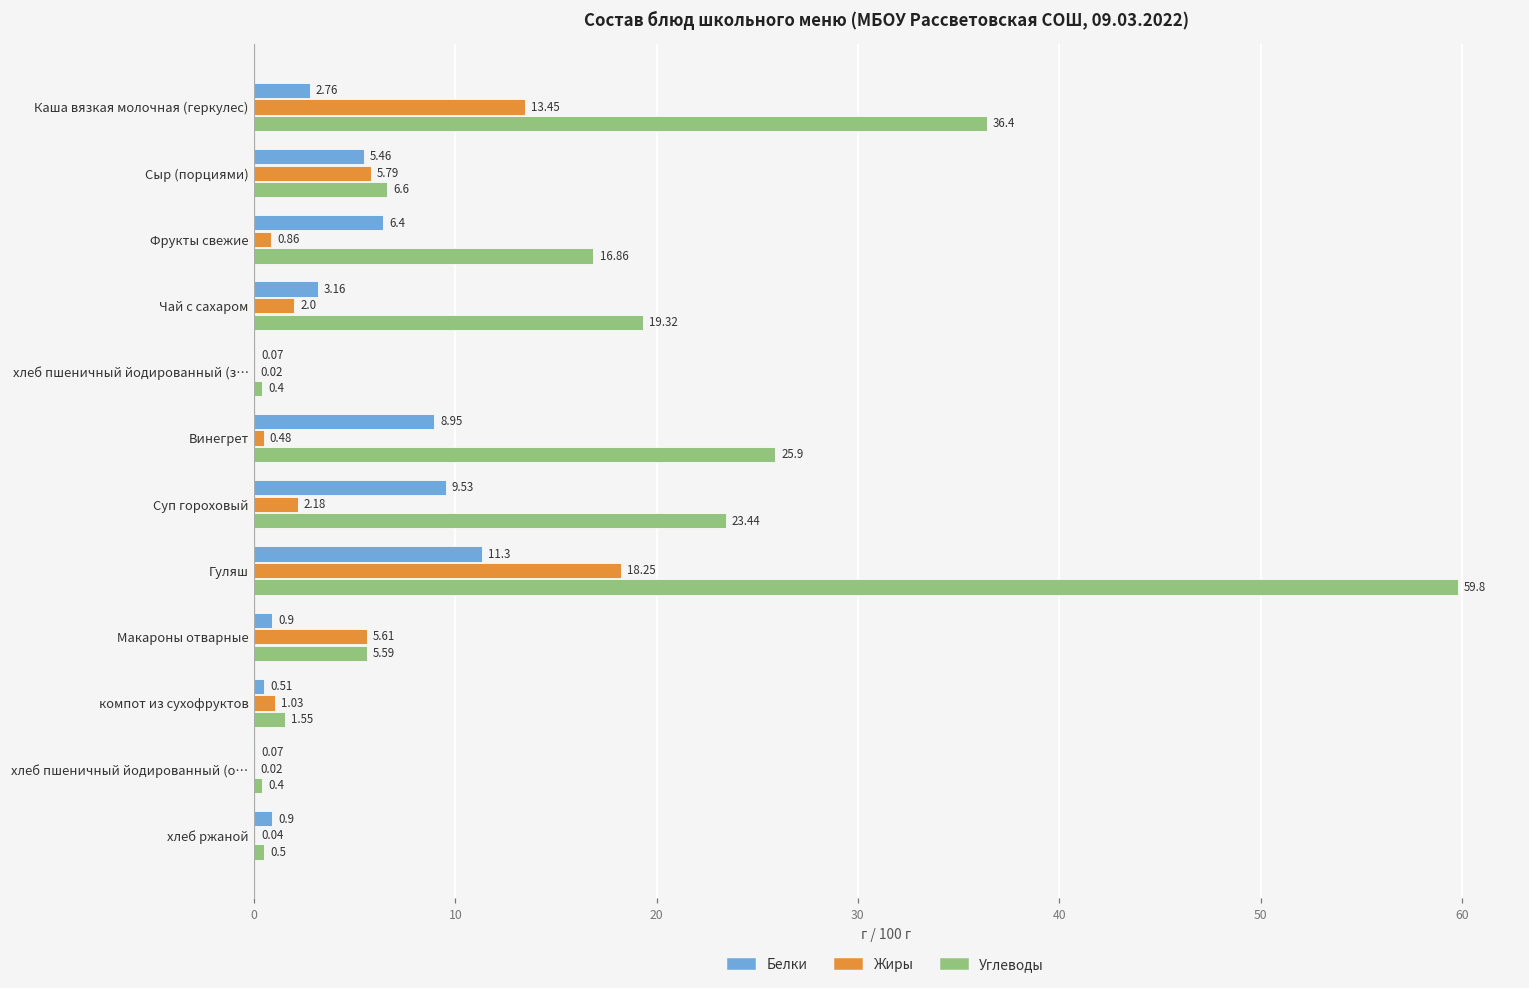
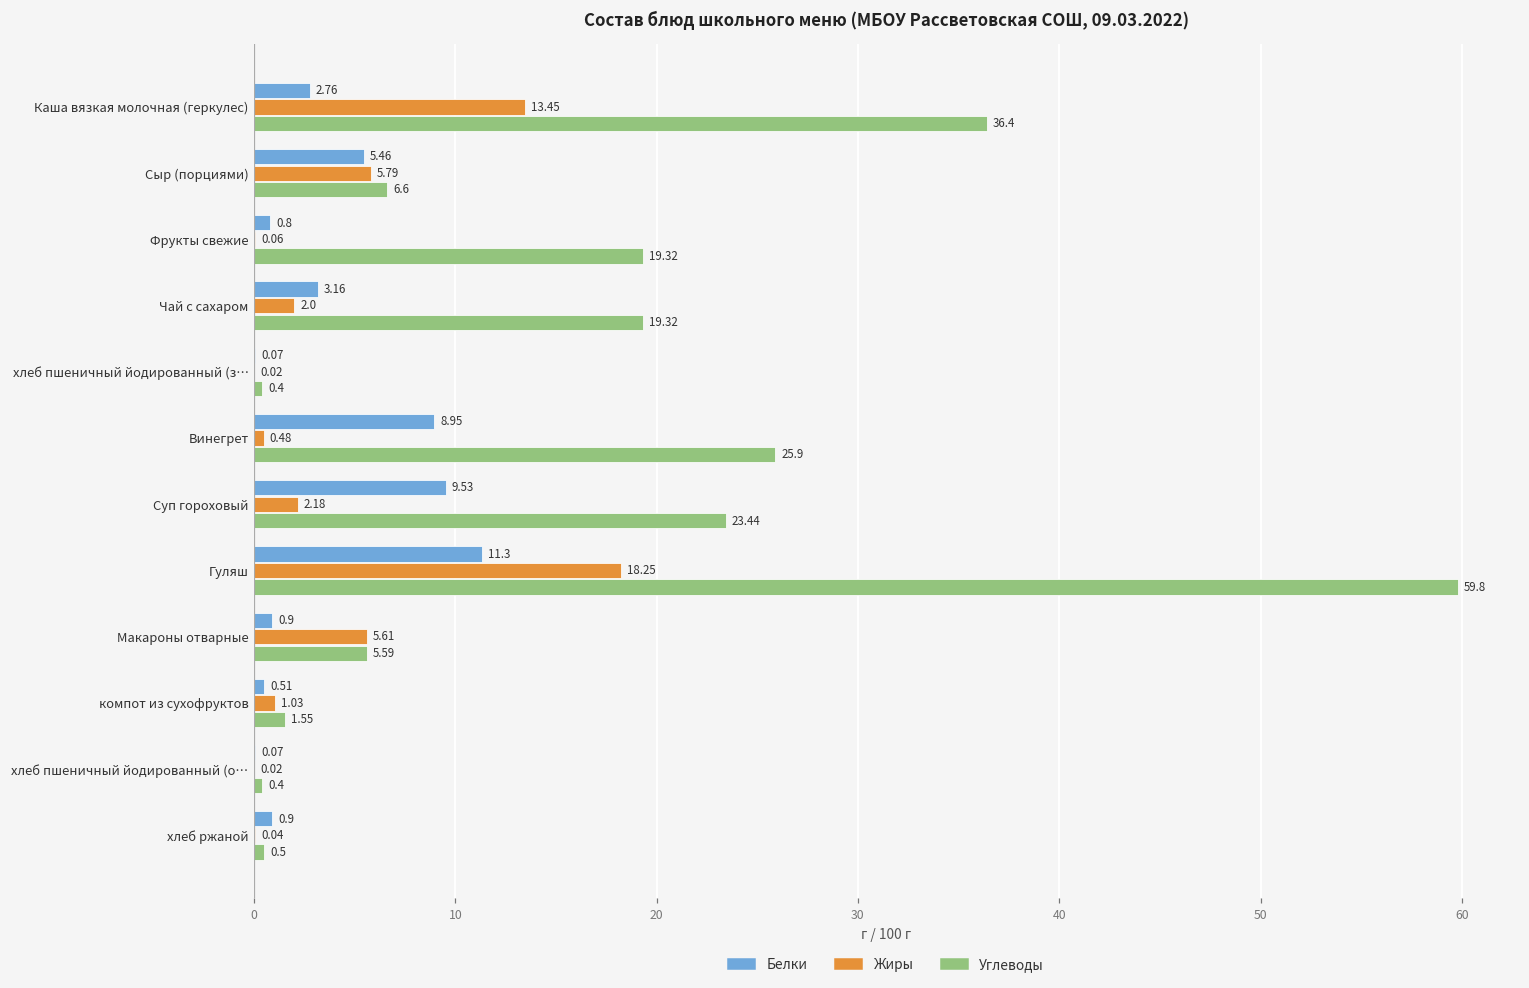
Белки, Фрукты свежие: 6.4 -> 0.8
Жиры, Фрукты свежие: 0.86 -> 0.06
Углеводы, Фрукты свежие: 16.86 -> 19.32
